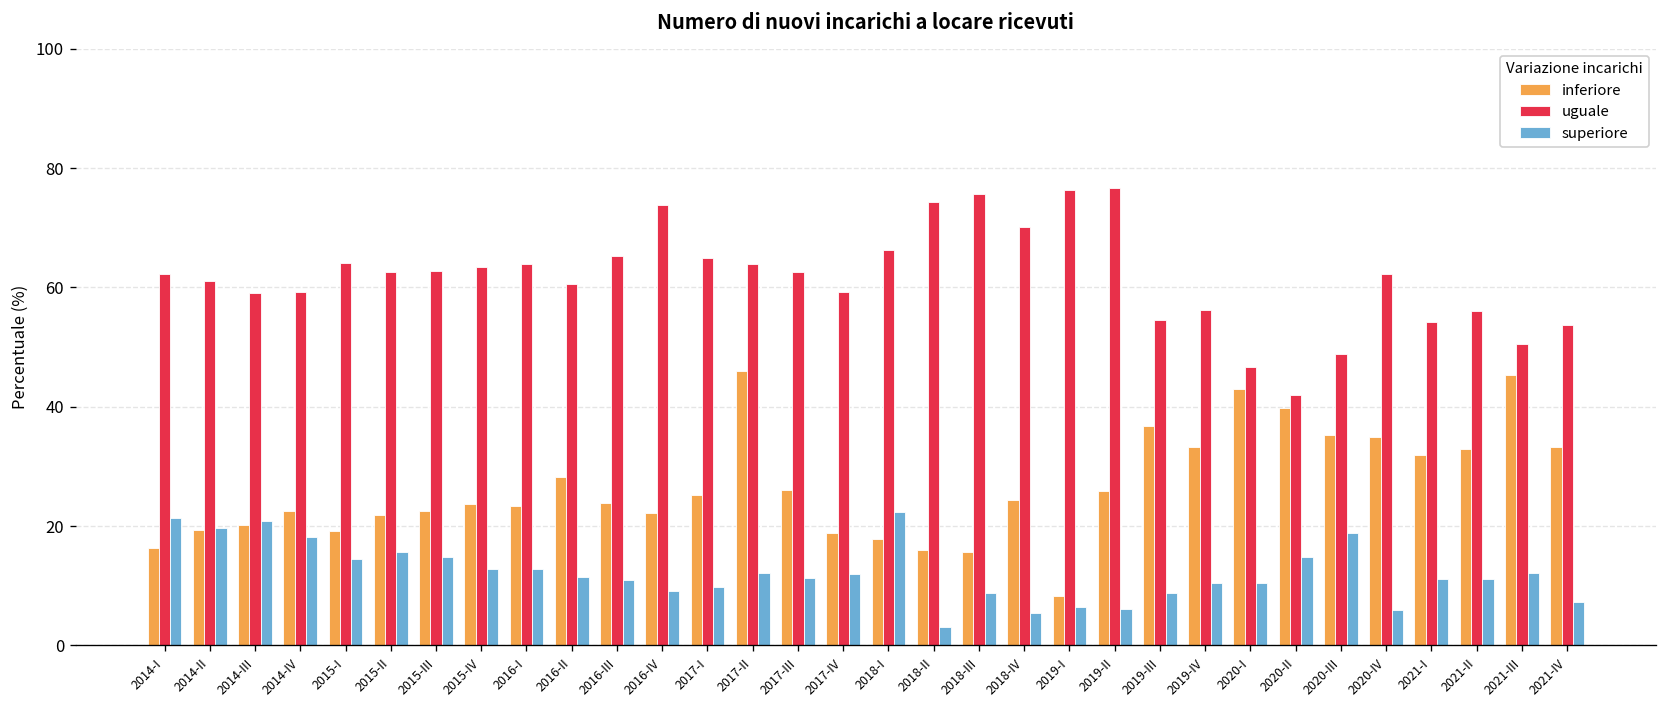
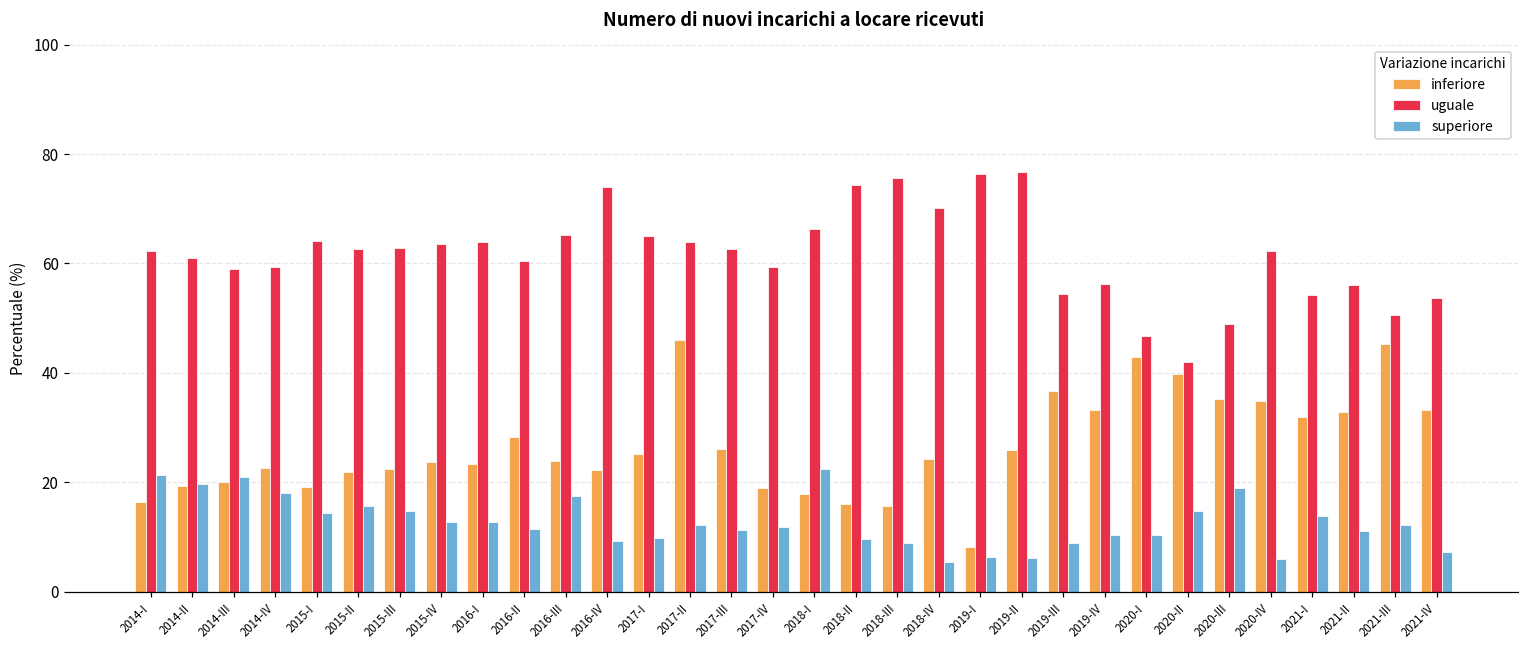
superiore, 2016-III: 11 -> 18
superiore, 2018-II: 3 -> 10
superiore, 2021-I: 11 -> 14
